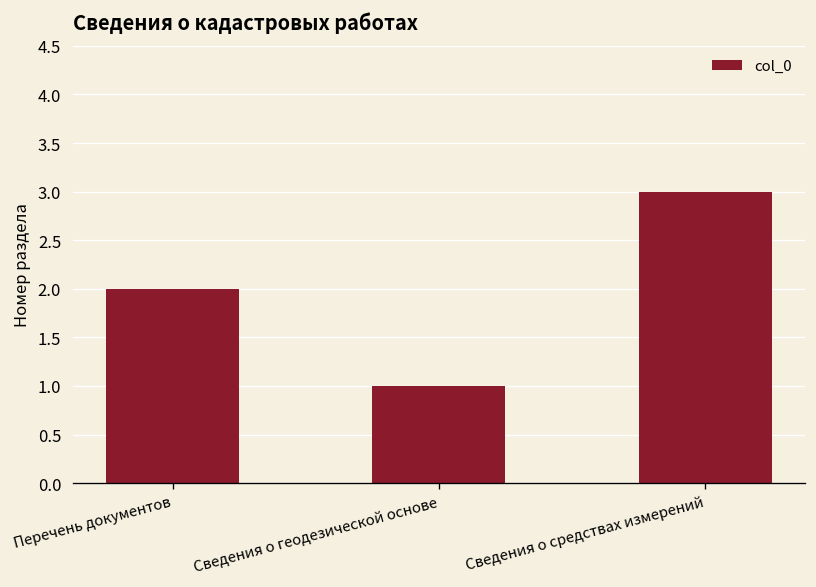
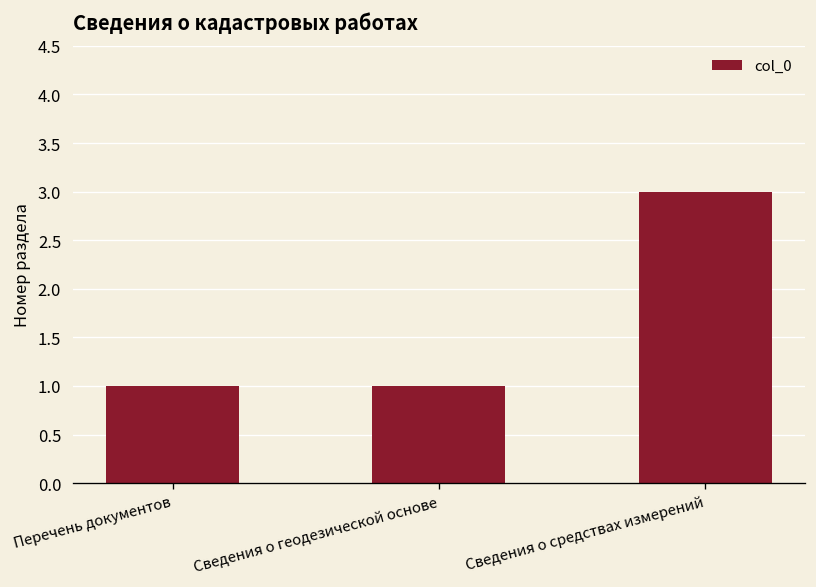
Перечень документов: 2 -> 1
